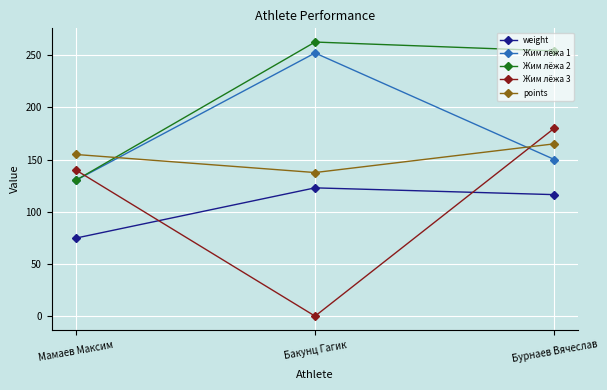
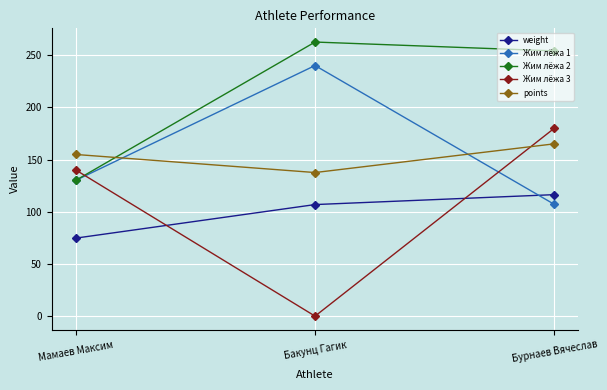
weight, Бакунц Гагик: 123 -> 107
Жим лёжа 1, Бакунц Гагик: 252 -> 240
Жим лёжа 1, Бурнаев Вячеслав: 150 -> 107
